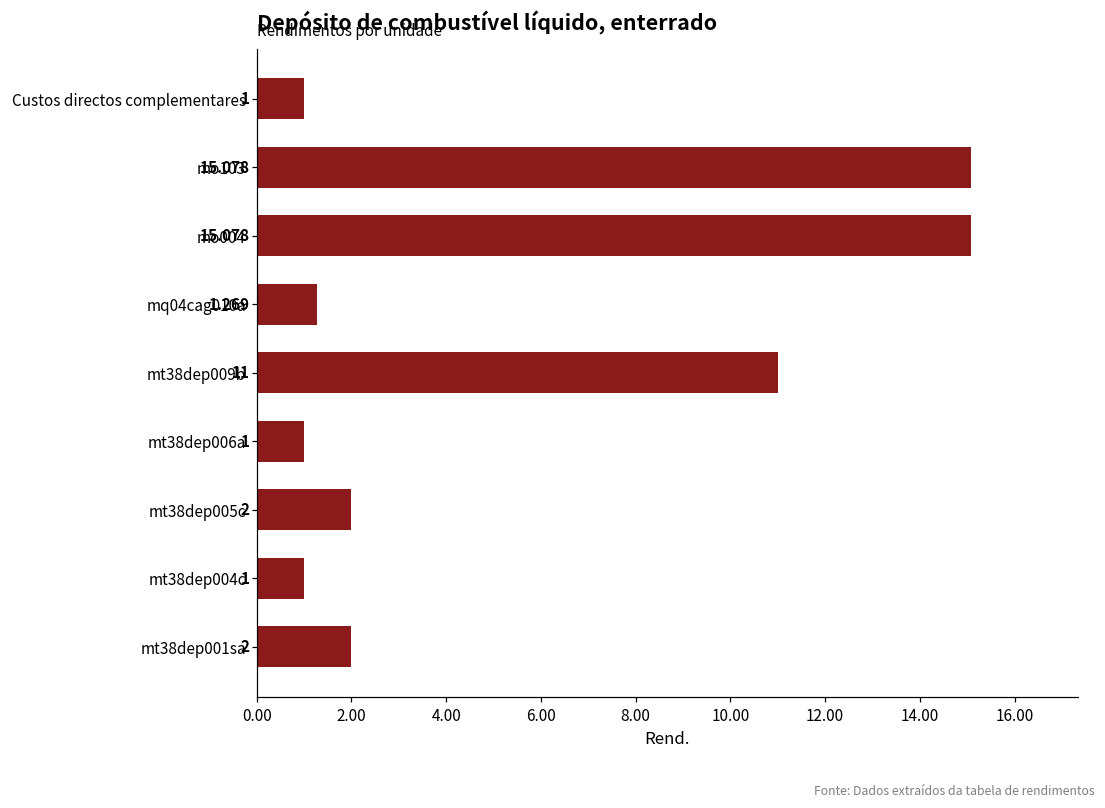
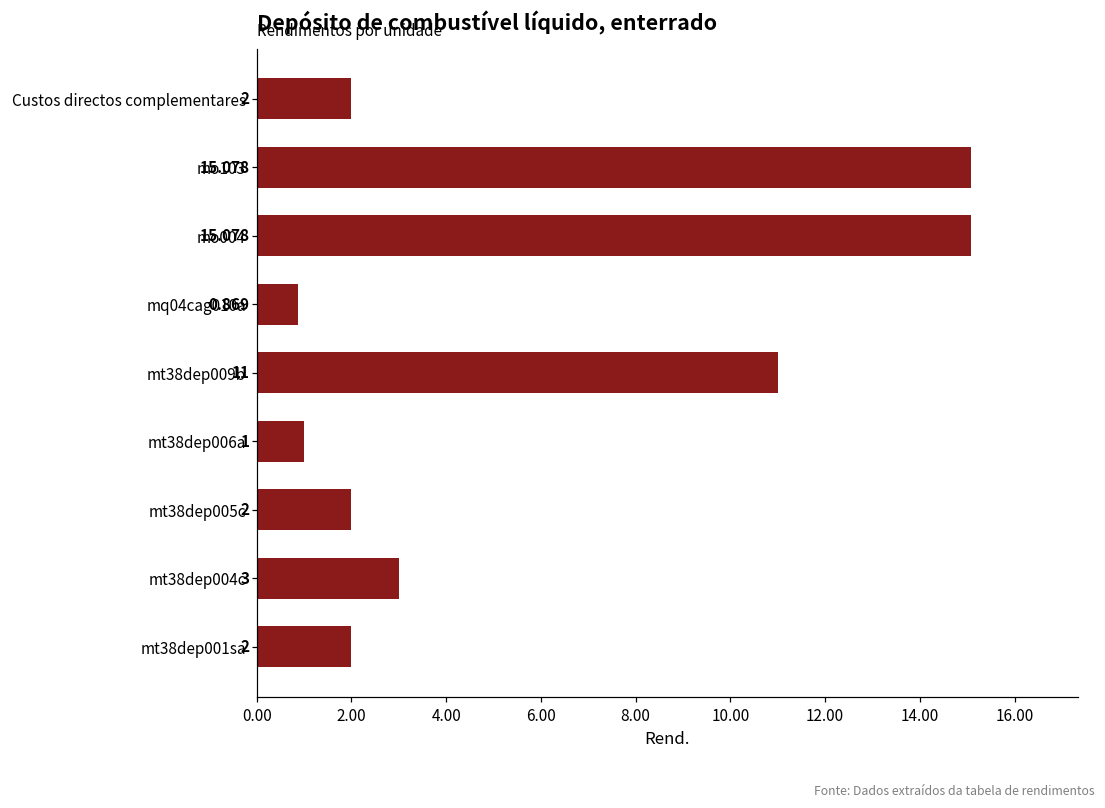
Custos directos complementares: 1 -> 2
mq04cag010a: 1.269 -> 0.869
mt38dep004c: 1 -> 3
